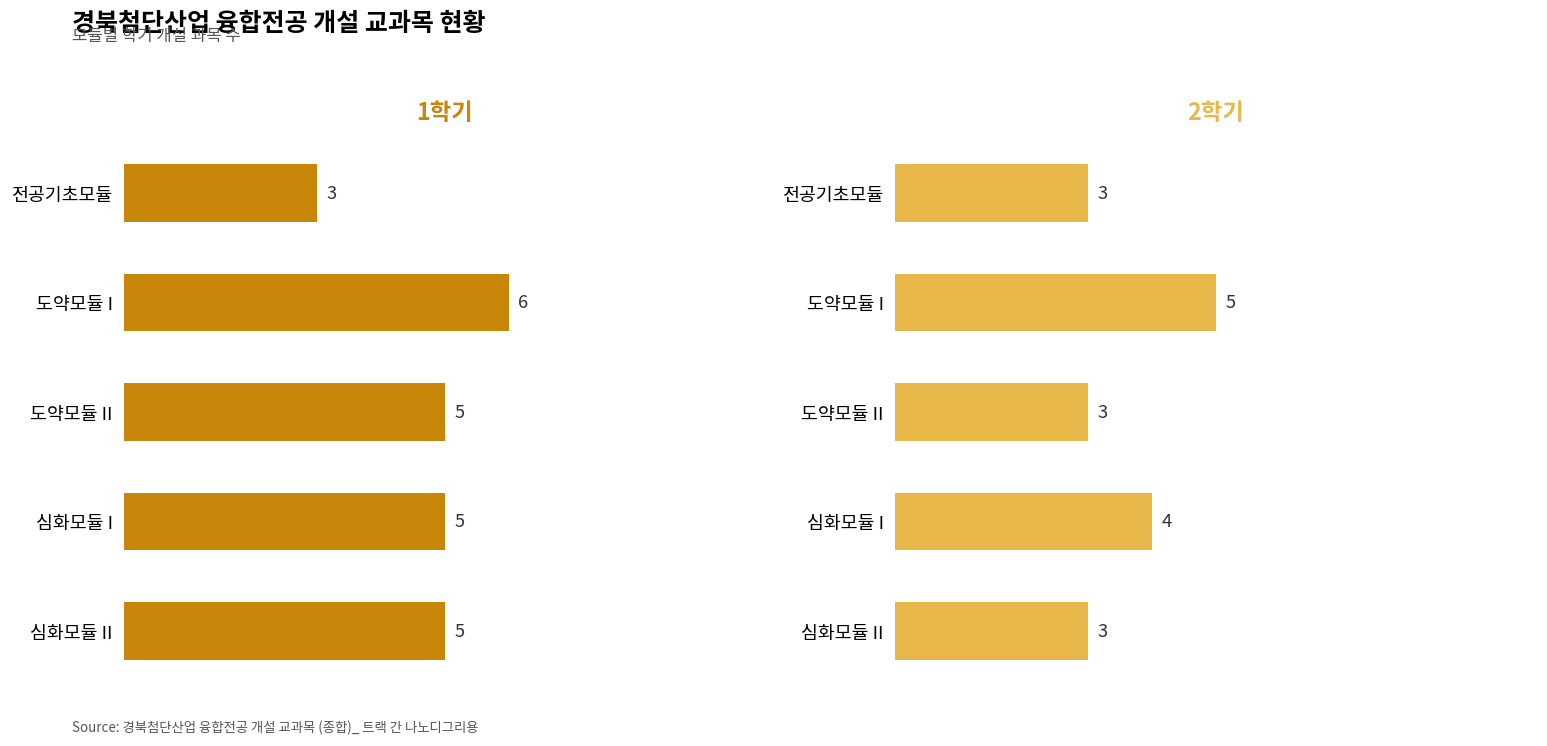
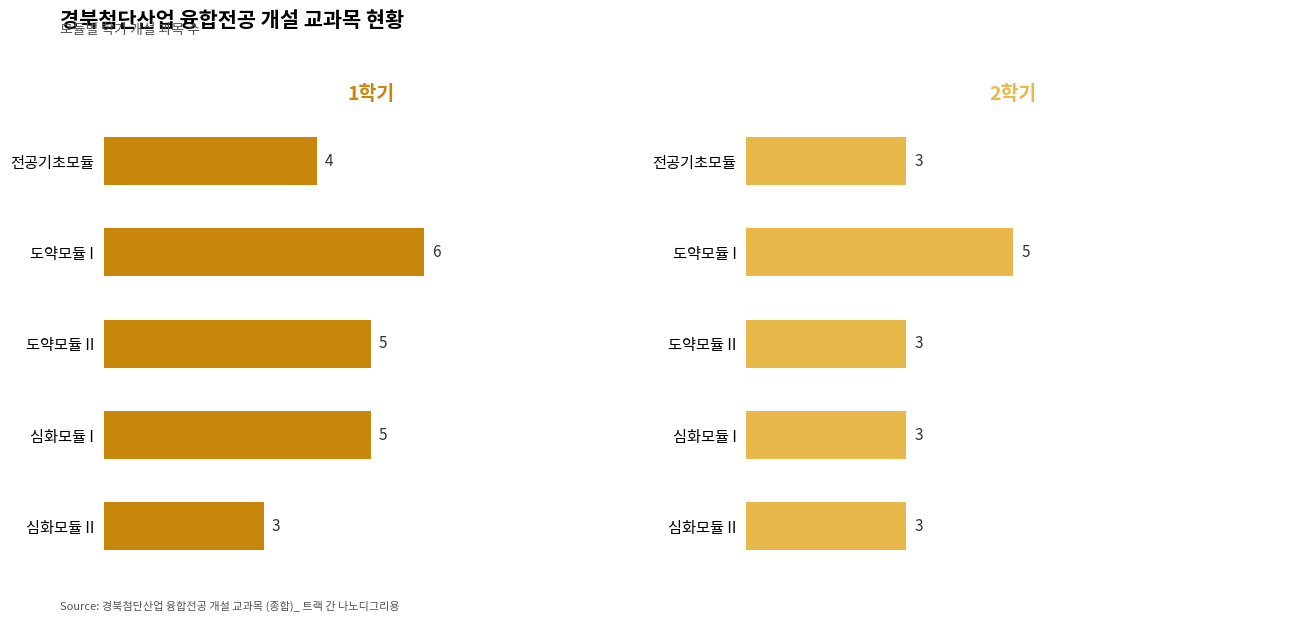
1학기, 전공기초모듈: 3 -> 4
1학기, 심화모듈 II: 5 -> 3
2학기, 심화모듈 I: 4 -> 3
